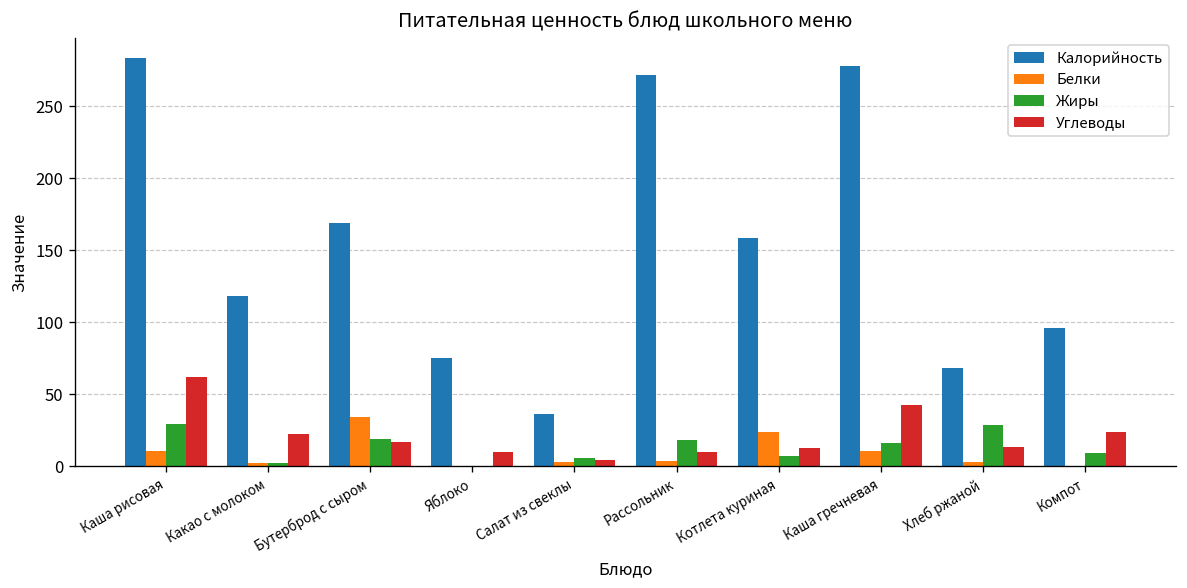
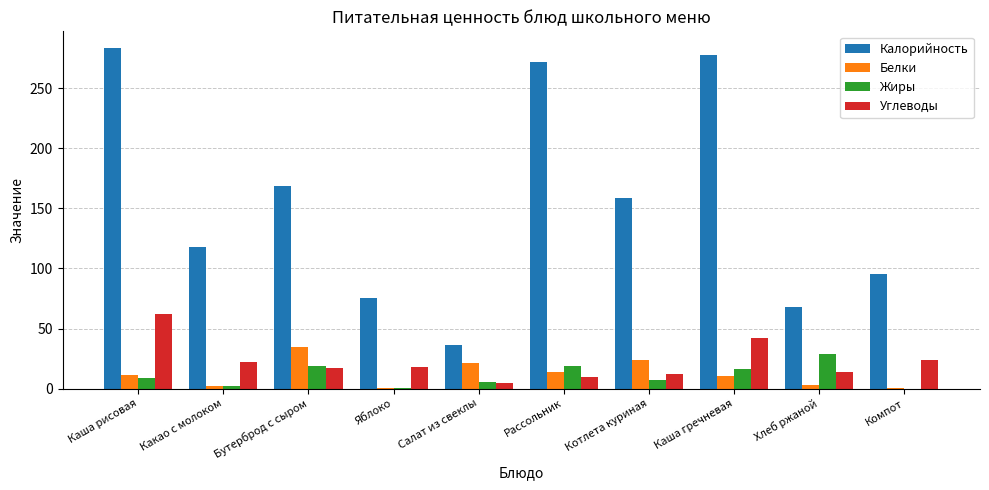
Жиры, Каша рисовая: 29 -> 9
Углеводы, Яблоко: 10 -> 18
Белки, Салат из свеклы: 3 -> 21
Белки, Рассольник: 4 -> 14
Жиры, Компот: 9 -> 0
